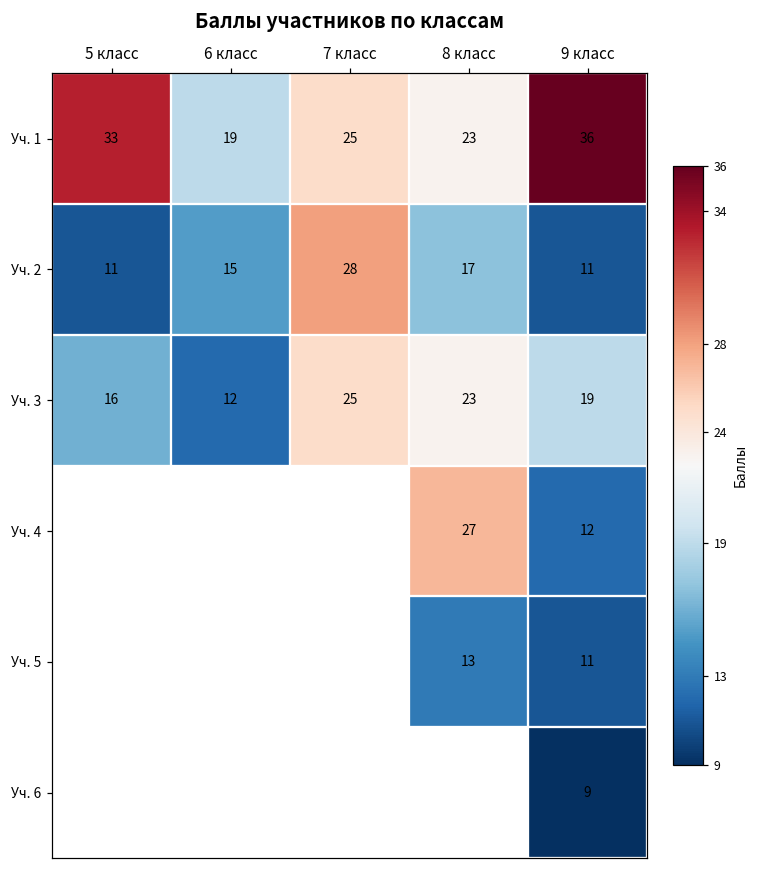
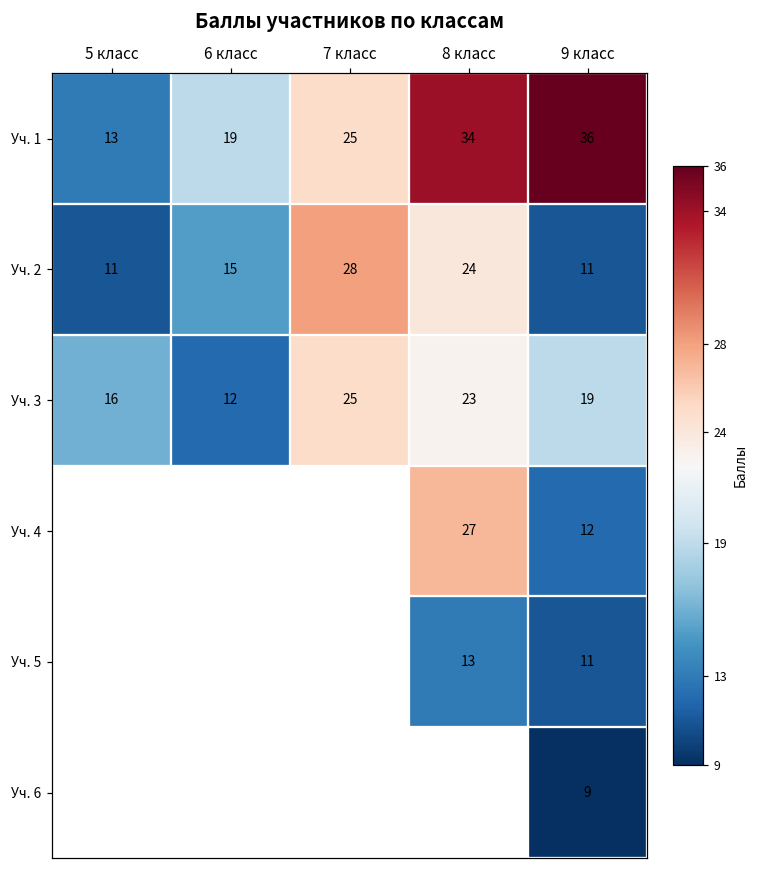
Уч. 1, 5 класс: 33 -> 13
Уч. 1, 8 класс: 23 -> 34
Уч. 2, 8 класс: 17 -> 24
